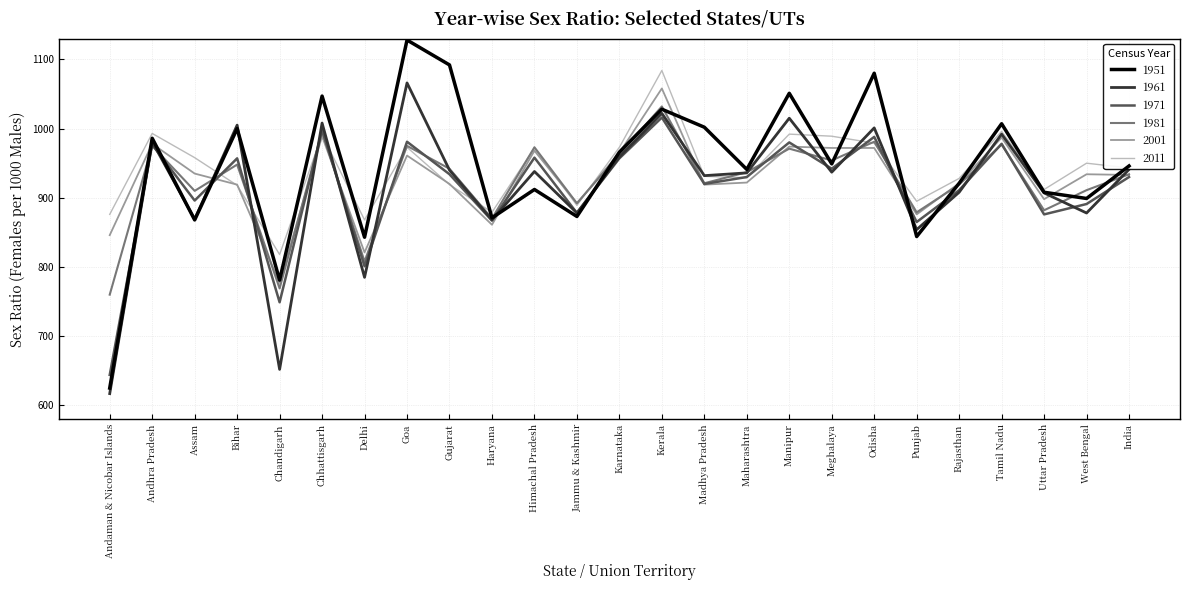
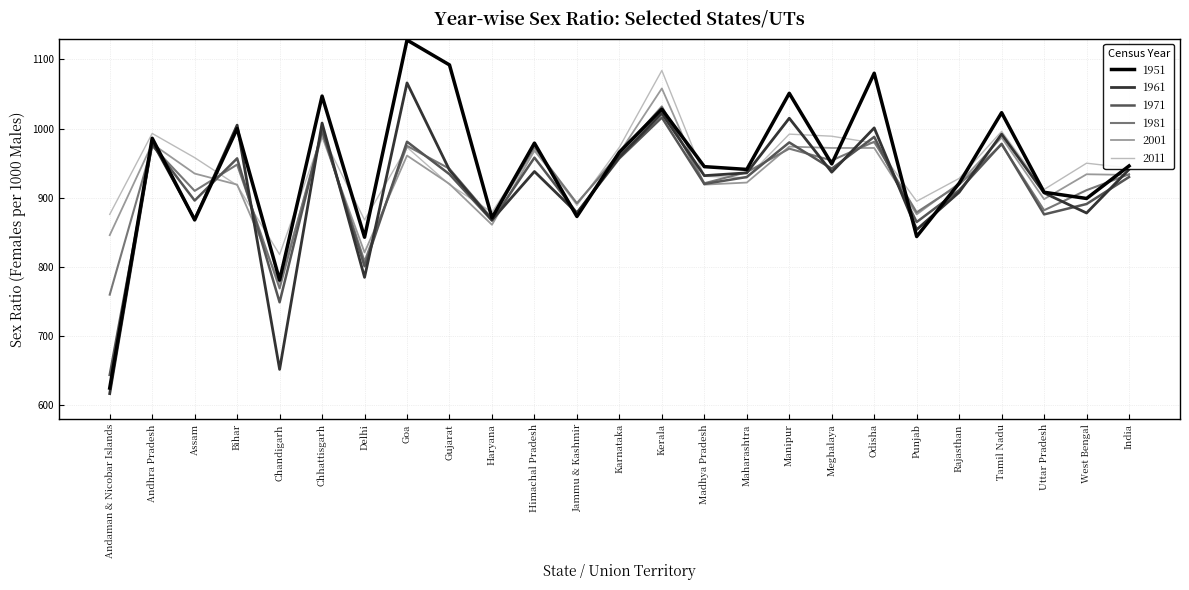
1951, Himachal Pradesh: 910 -> 980
1951, Madhya Pradesh: 1000 -> 950
1951, Tamil Nadu: 1010 -> 1020
